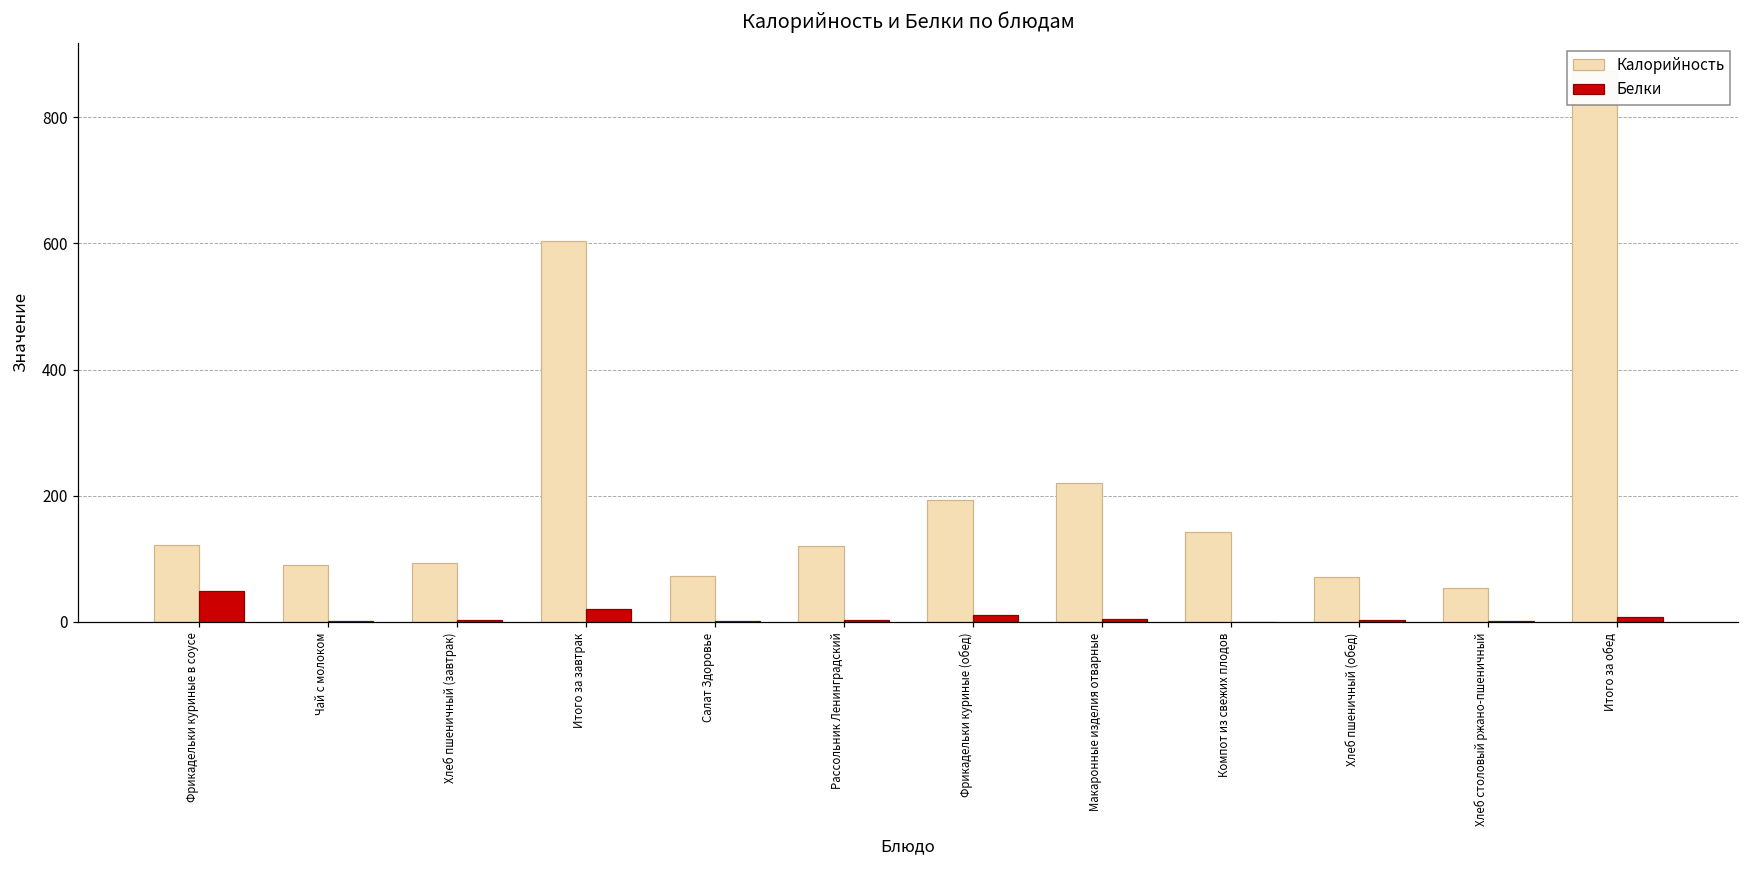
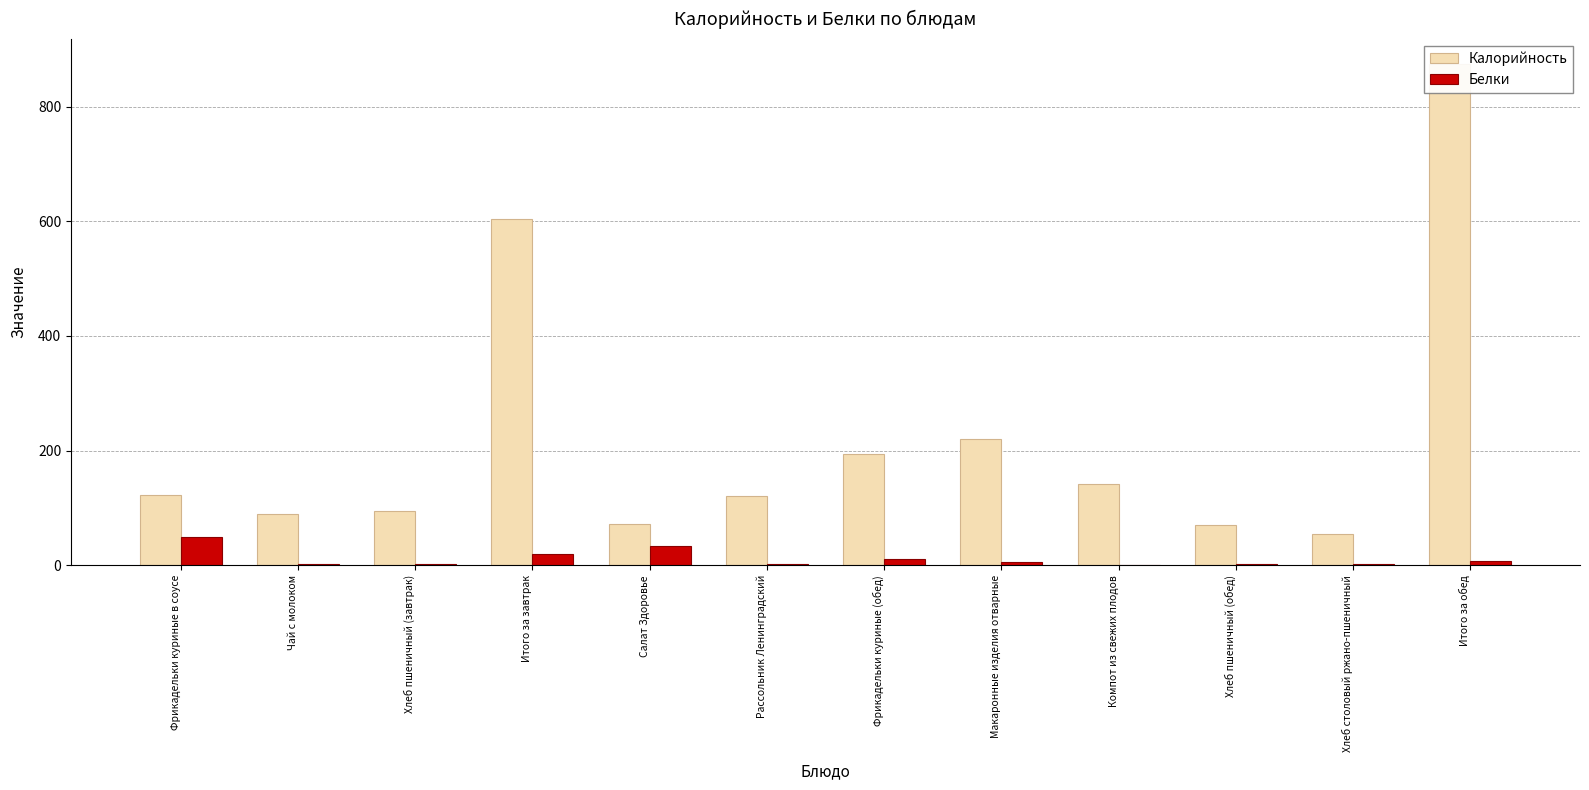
Белки, Салат Здоровье: 0 -> 30
